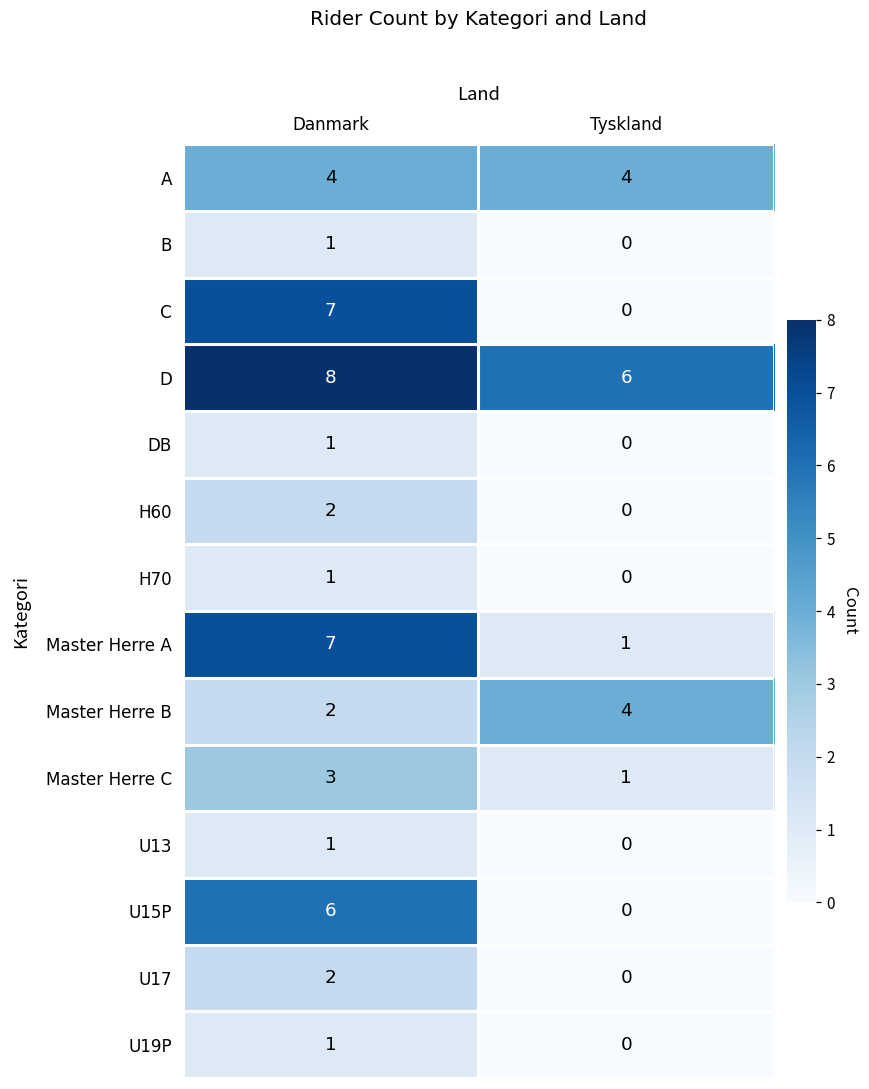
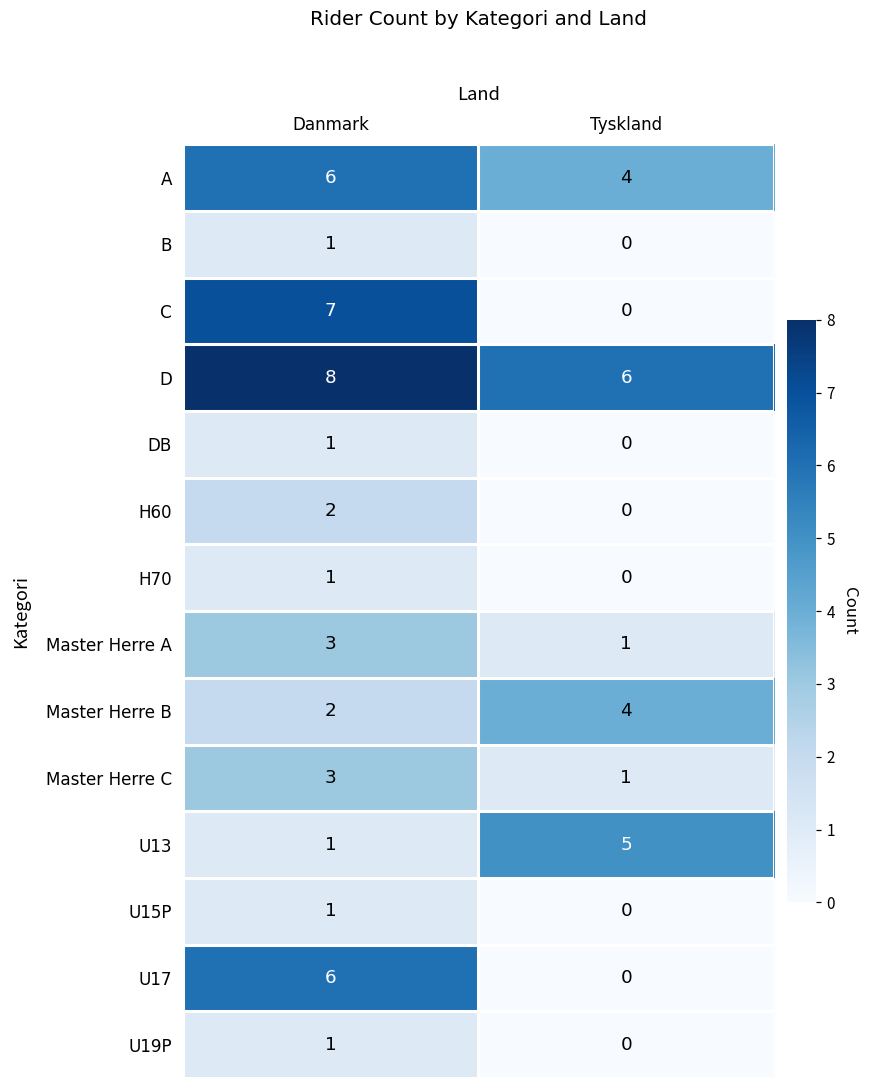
A, Danmark: 4 -> 6
Master Herre A, Danmark: 7 -> 3
U13, Tyskland: 0 -> 5
U15P, Danmark: 6 -> 1
U17, Danmark: 2 -> 6
